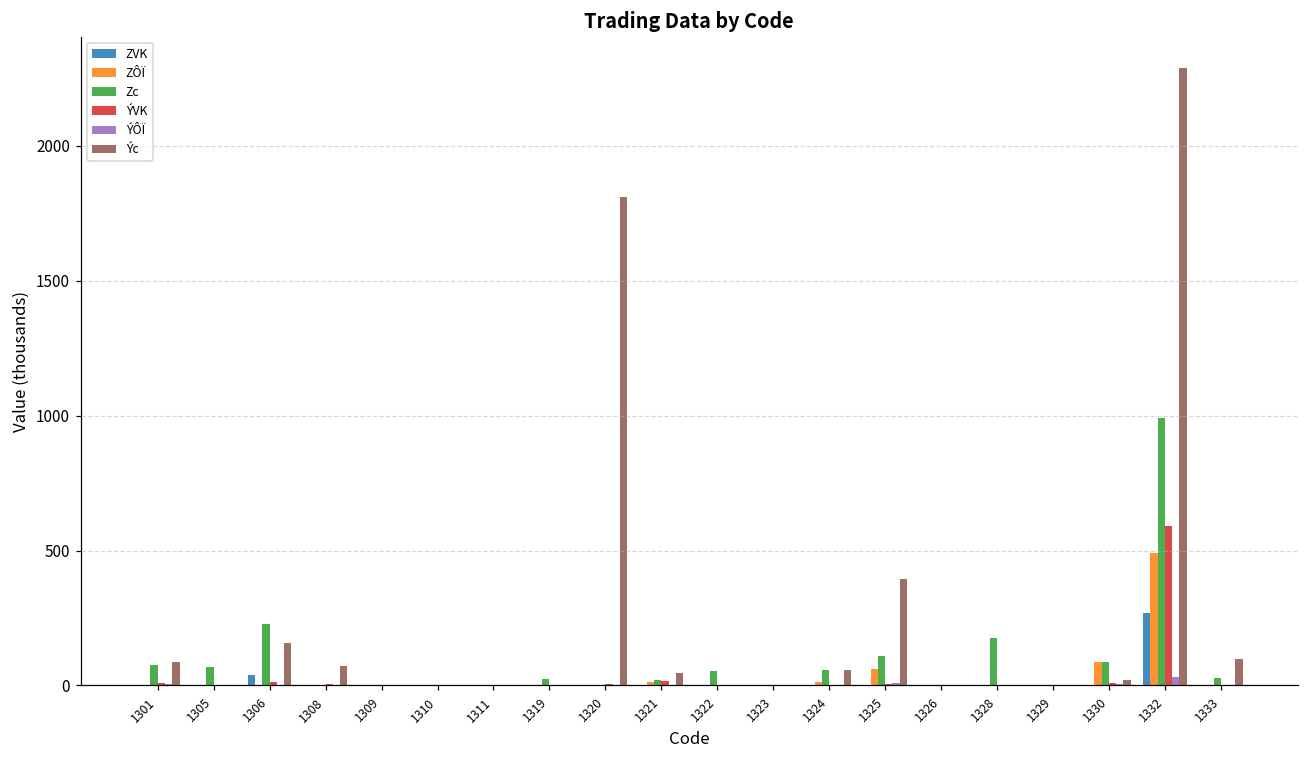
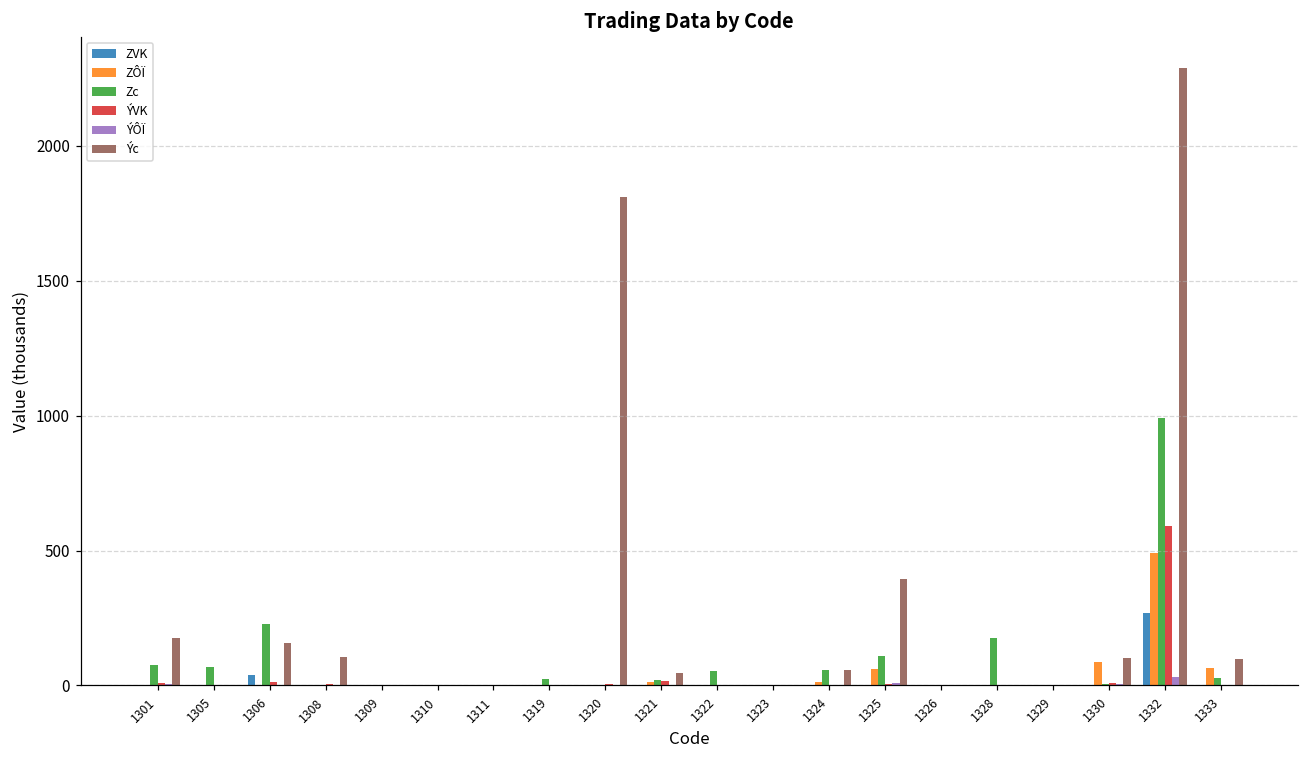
Ýc, 1301: 90 -> 180
Ýc, 1308: 70 -> 110
Zc, 1330: 90 -> 0
Ýc, 1330: 20 -> 100
ZÔÏ, 1333: 0 -> 60
